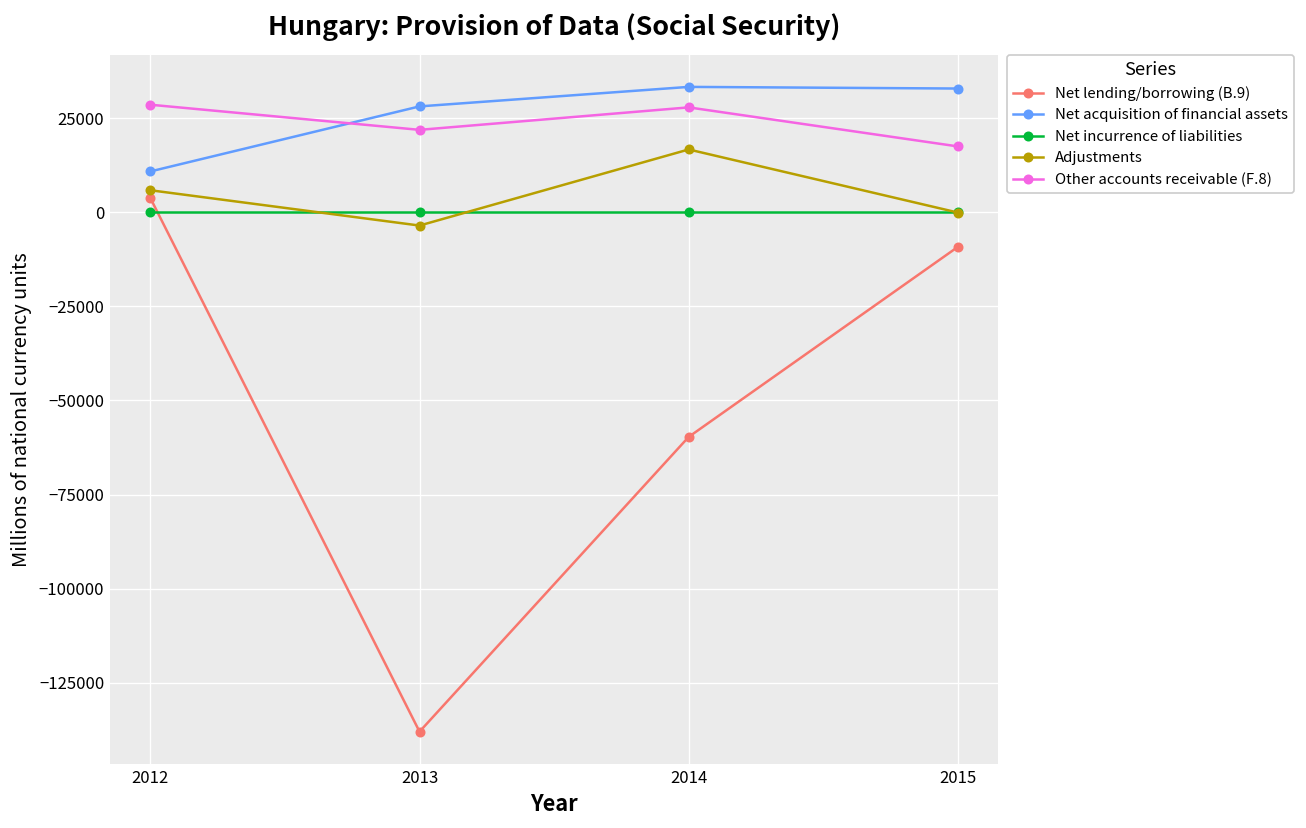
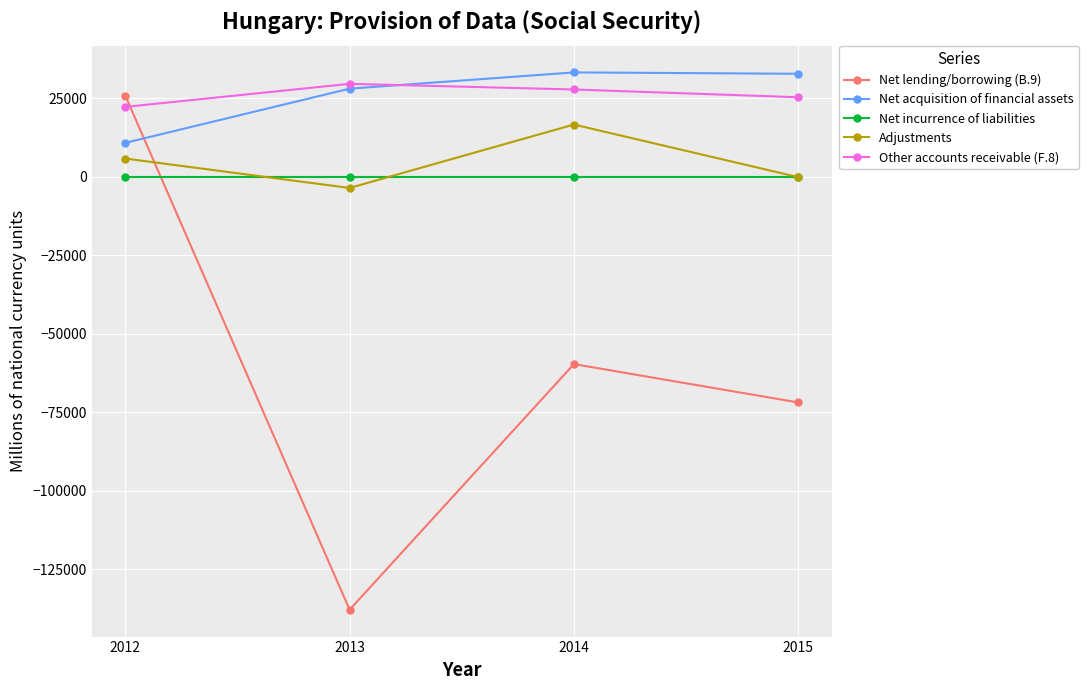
Net lending/borrowing (B.9), 2012: 4000 -> 26000
Other accounts receivable (F.8), 2012: 29000 -> 22000
Other accounts receivable (F.8), 2013: 22000 -> 30000
Net lending/borrowing (B.9), 2015: -9000 -> -72000
Other accounts receivable (F.8), 2015: 17000 -> 25000
